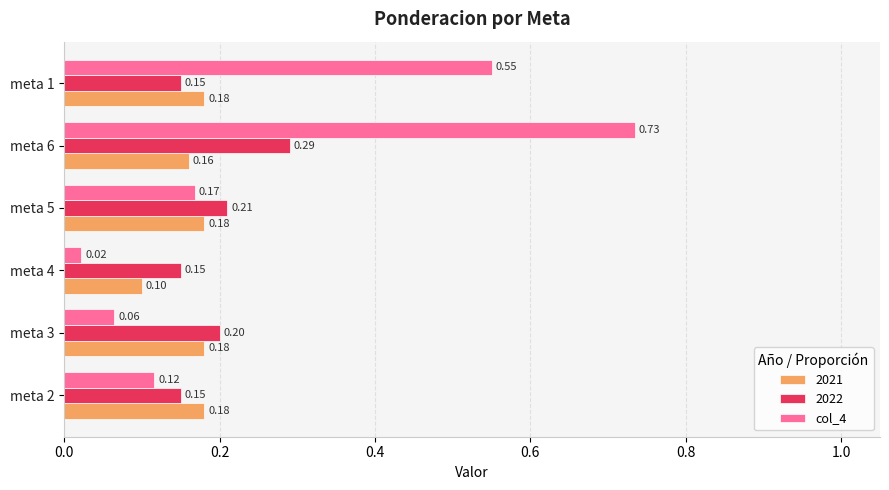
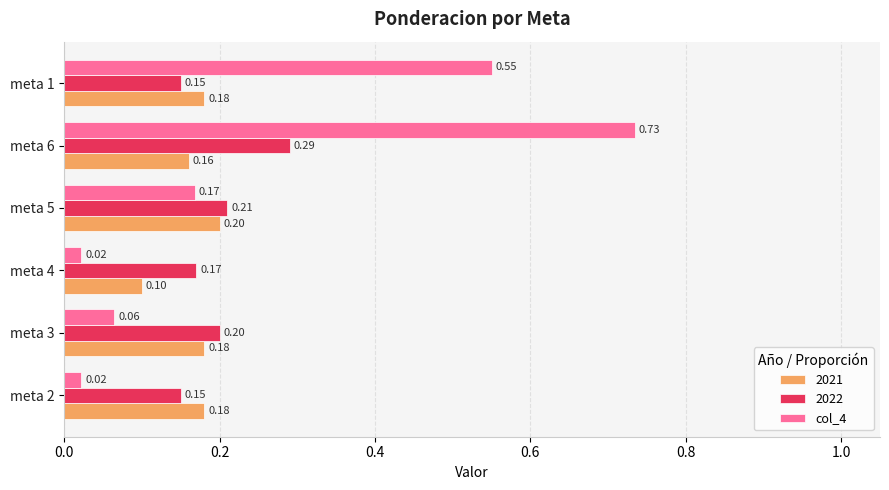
2021, meta 5: 0.18 -> 0.20
2022, meta 4: 0.15 -> 0.17
col_4, meta 2: 0.12 -> 0.02
